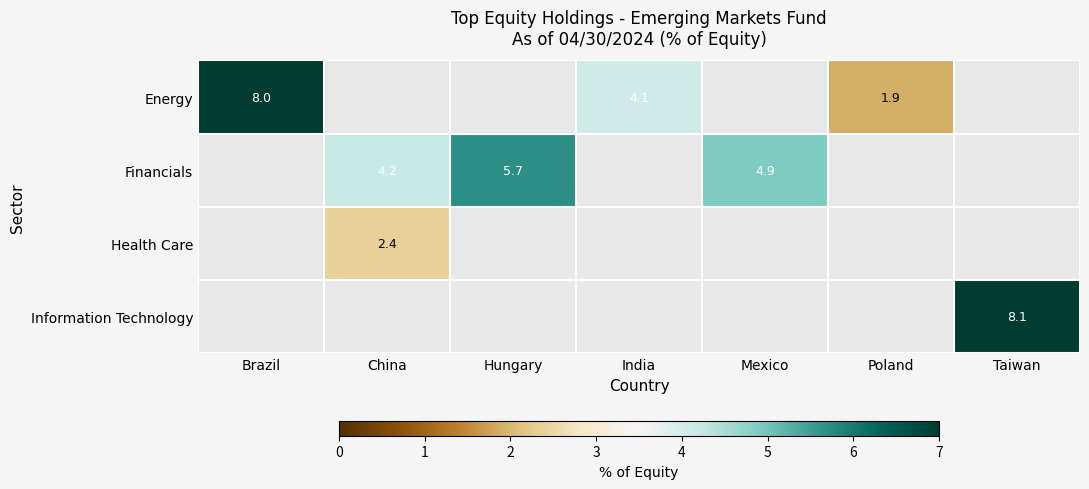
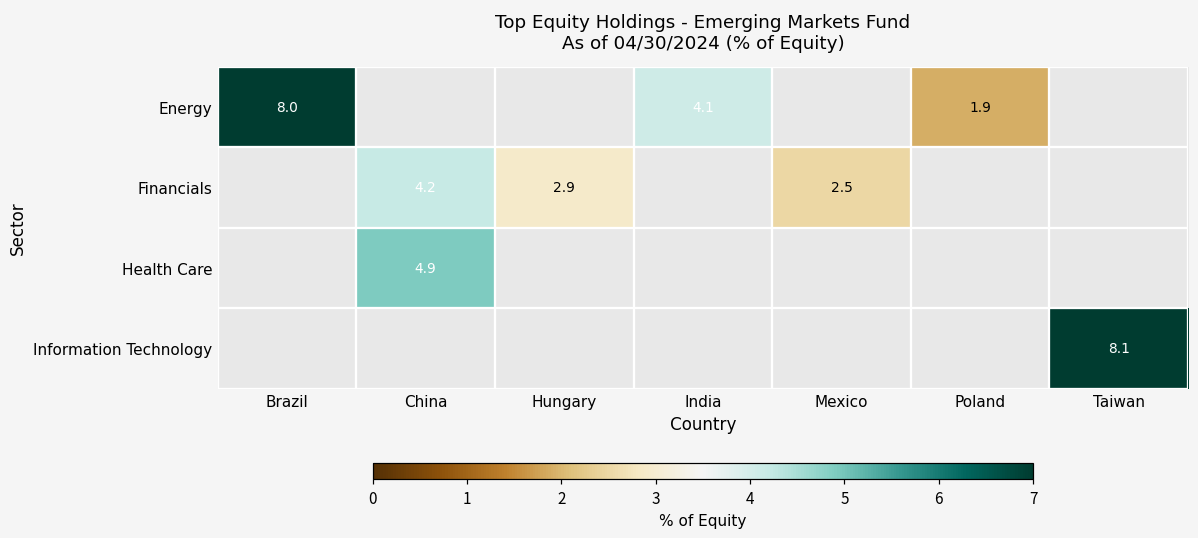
Financials, Hungary: 5.7 -> 2.9
Financials, Mexico: 4.9 -> 2.5
Health Care, China: 2.4 -> 4.9
